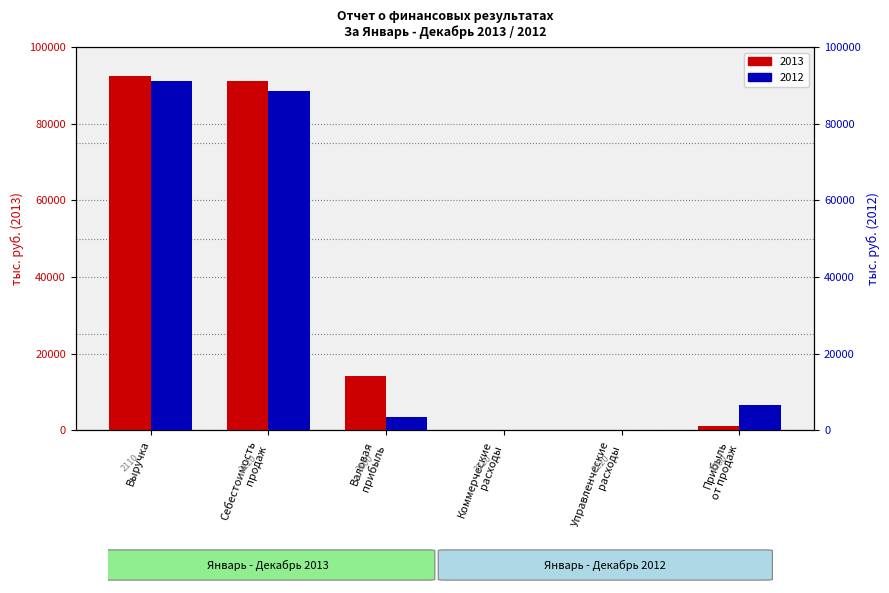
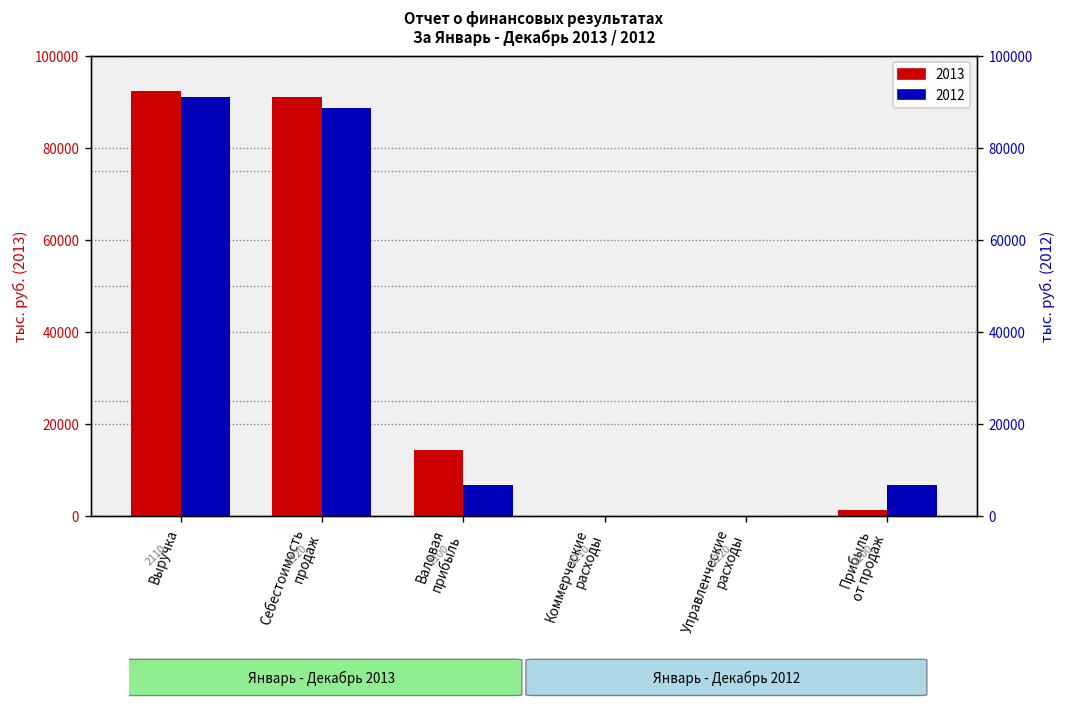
2012, Валовая прибыль: 3000 -> 7000
